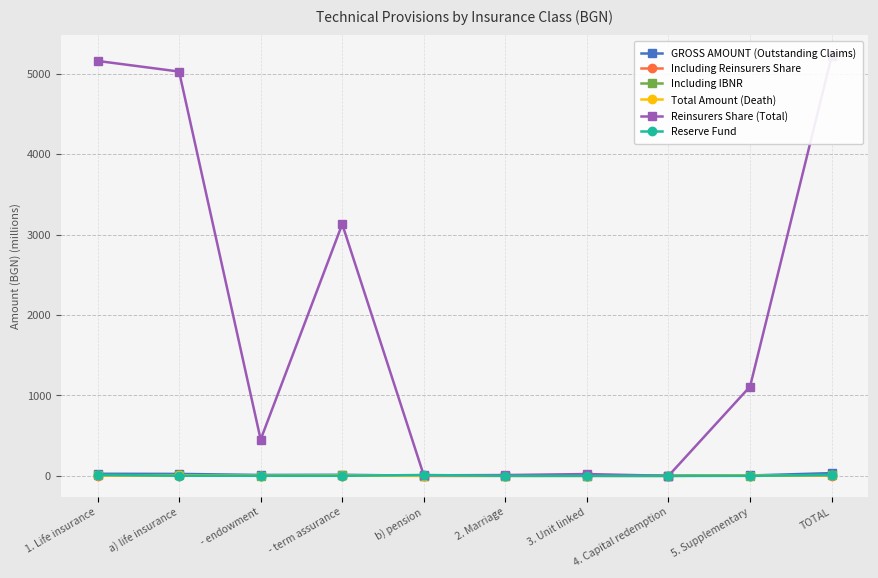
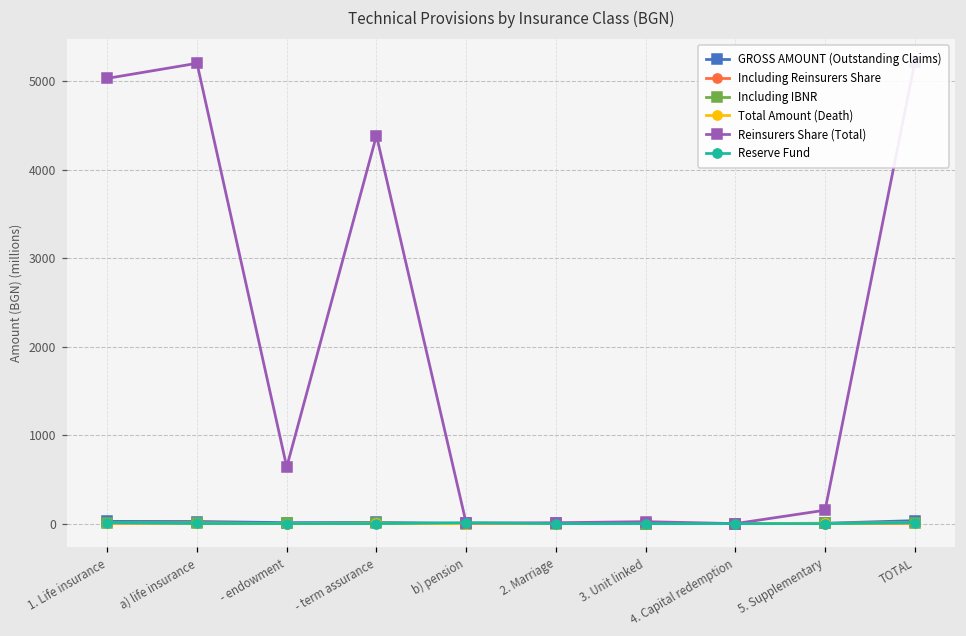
Reinsurers Share (Total), 1. Life insurance: 5200 -> 5000
Reinsurers Share (Total), a) life insurance: 5000 -> 5200
Reinsurers Share (Total), - endowment: 500 -> 600
Reinsurers Share (Total), - term assurance: 3100 -> 4400
Reinsurers Share (Total), 5. Supplementary: 1100 -> 200
